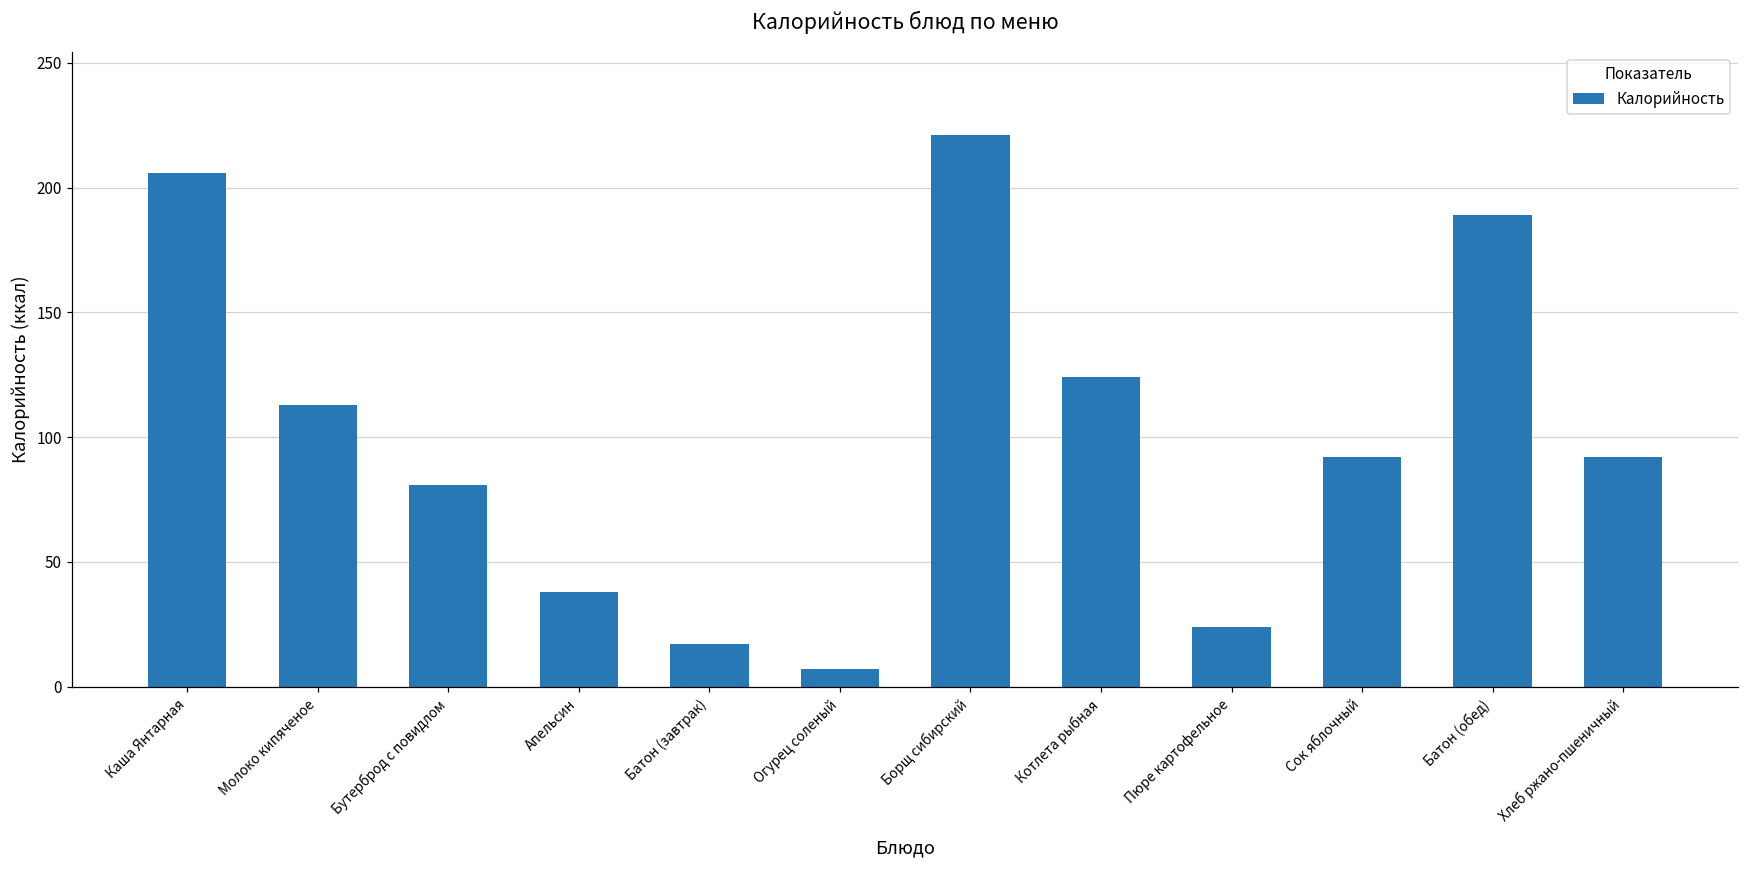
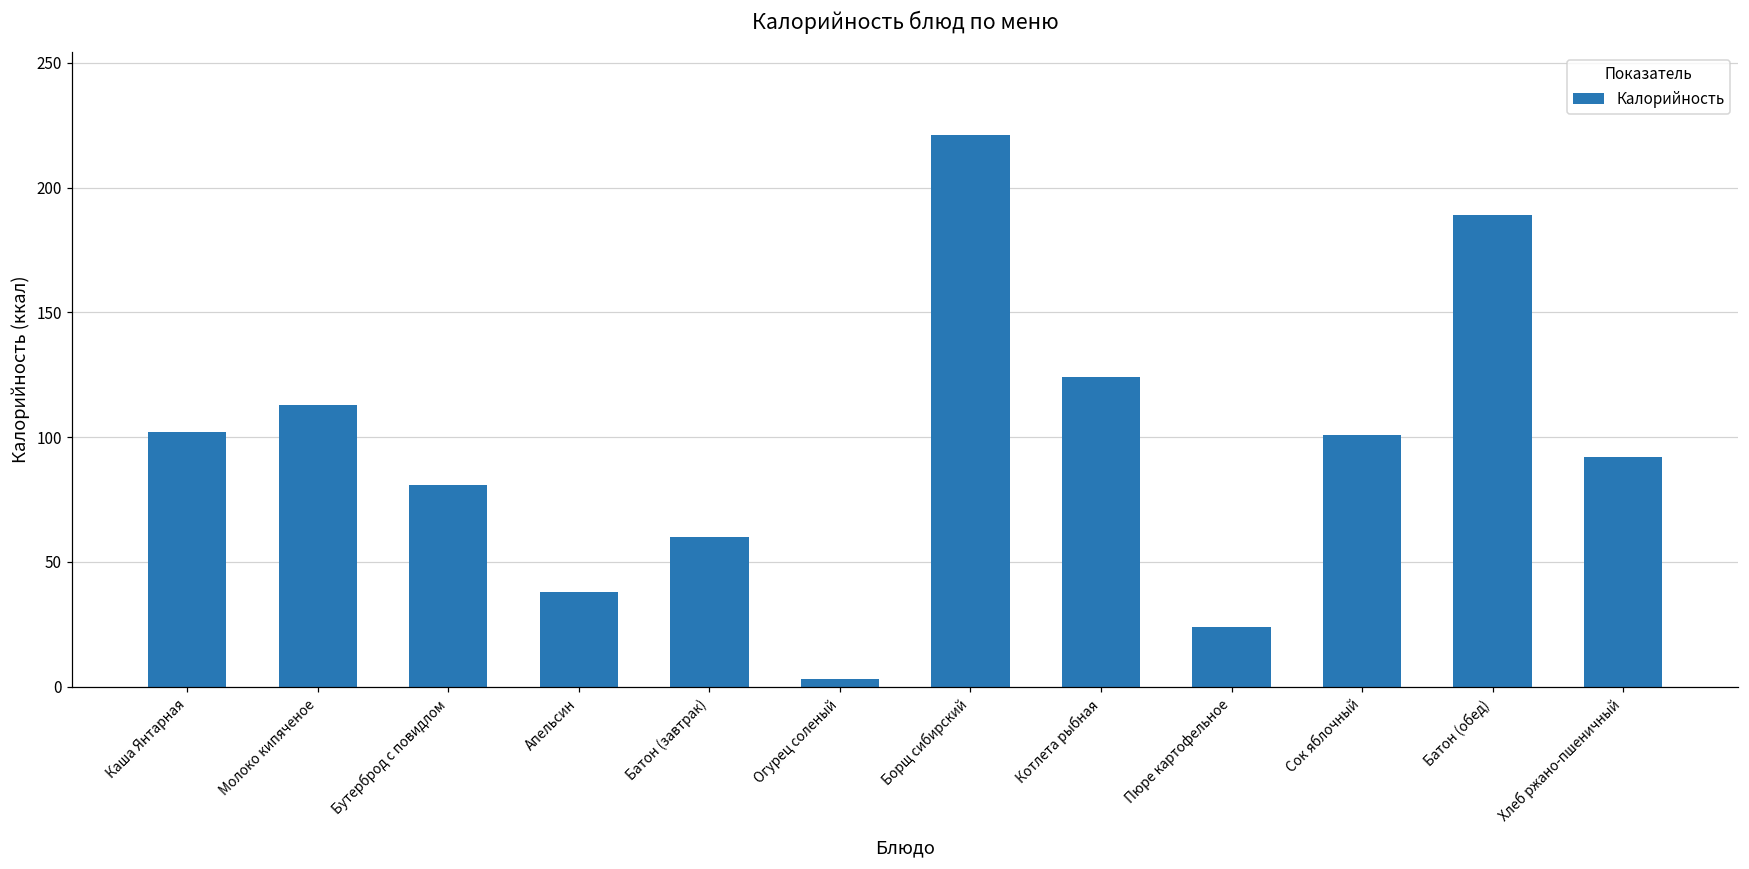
Каша Янтарная: 206 -> 102
Батон (завтрак): 17 -> 60
Огурец соленый: 7 -> 3
Сок яблочный: 92 -> 101
